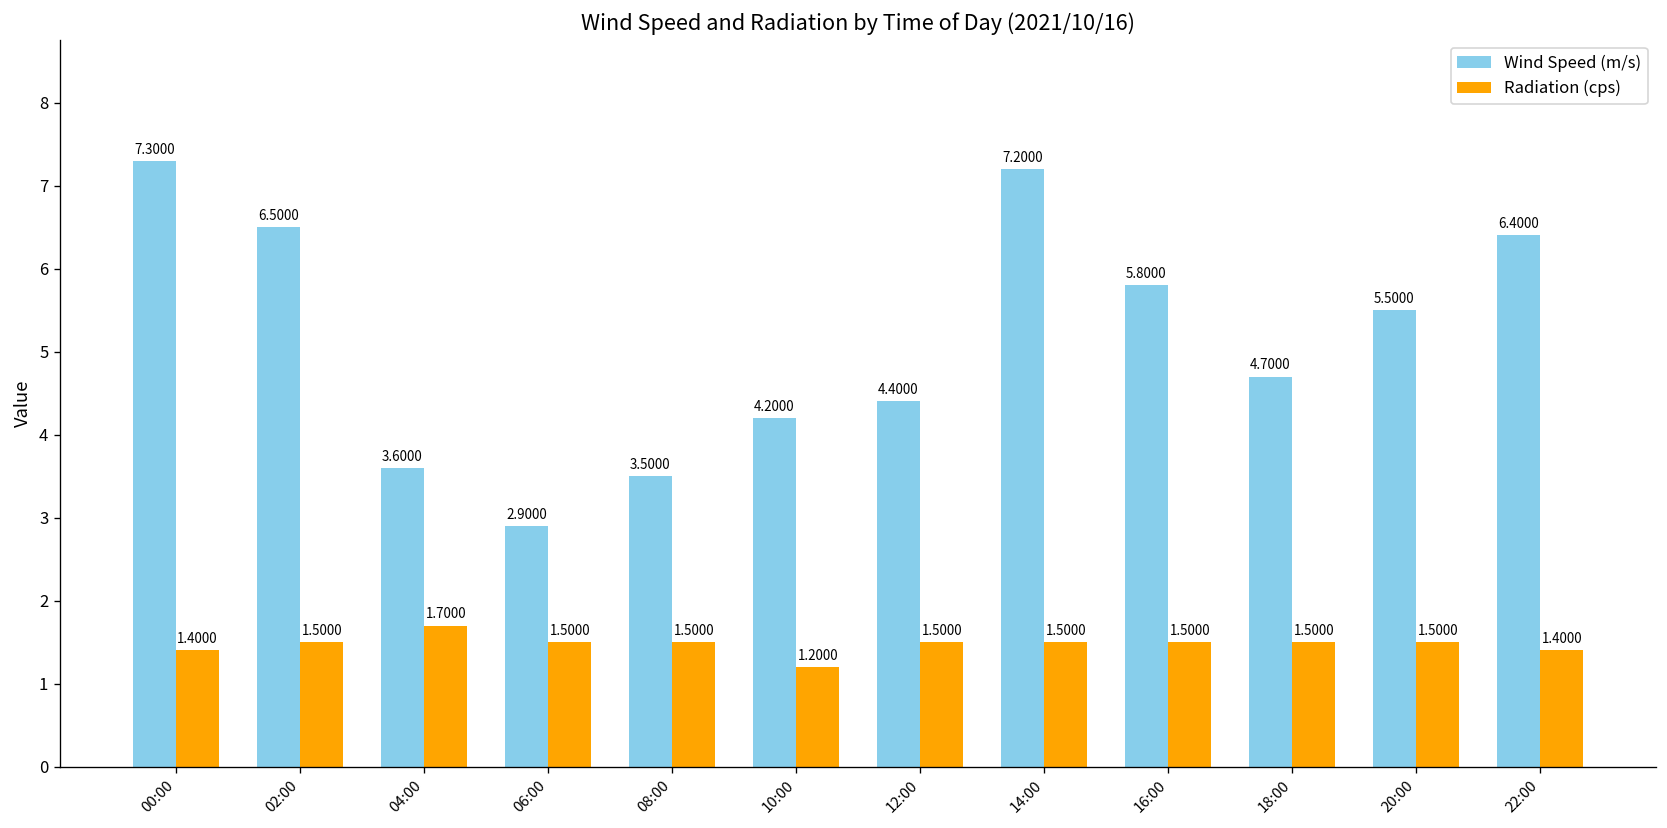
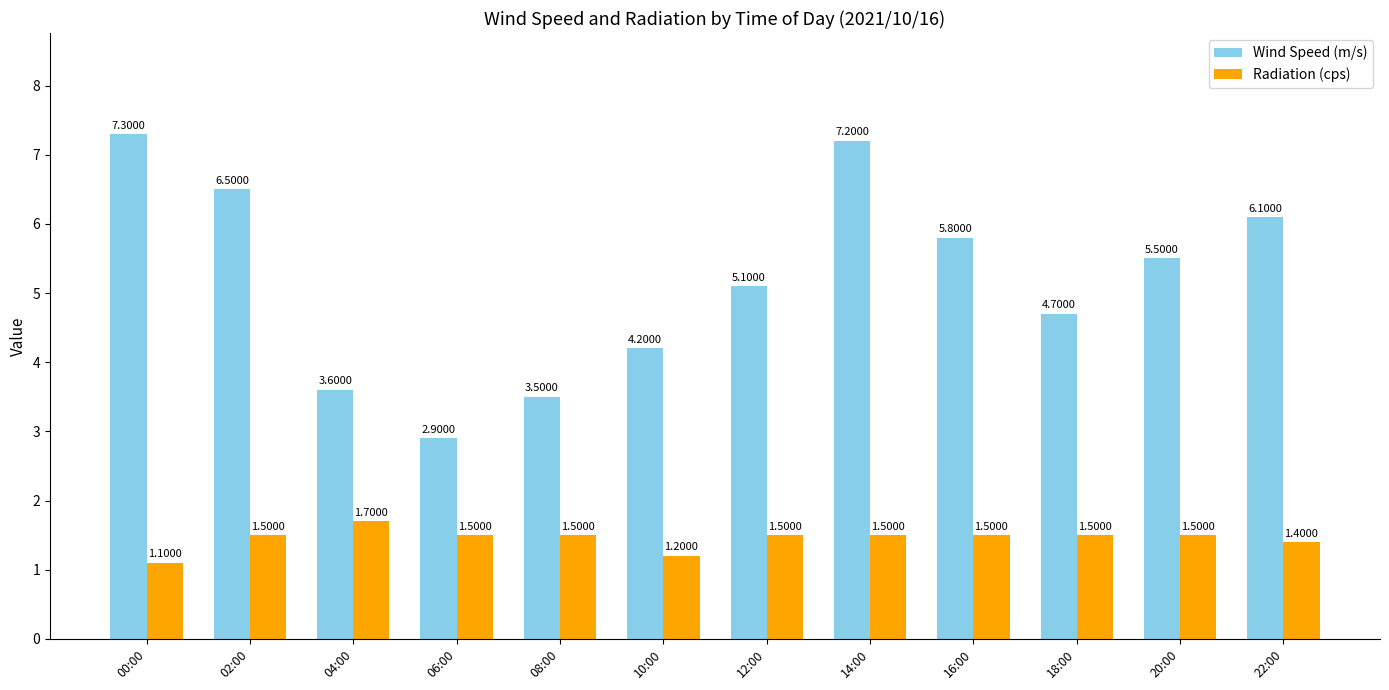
Radiation (cps), 00:00: 1.4000 -> 1.1000
Wind Speed (m/s), 12:00: 4.4000 -> 5.1000
Wind Speed (m/s), 22:00: 6.4000 -> 6.1000
